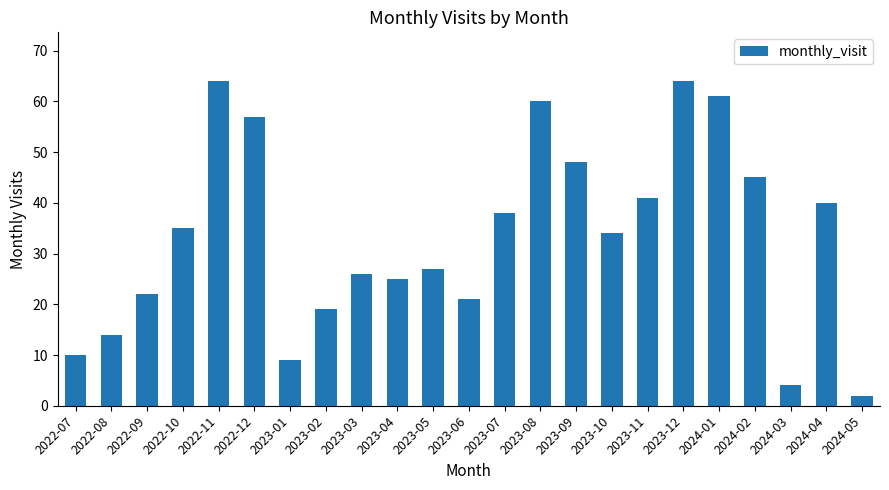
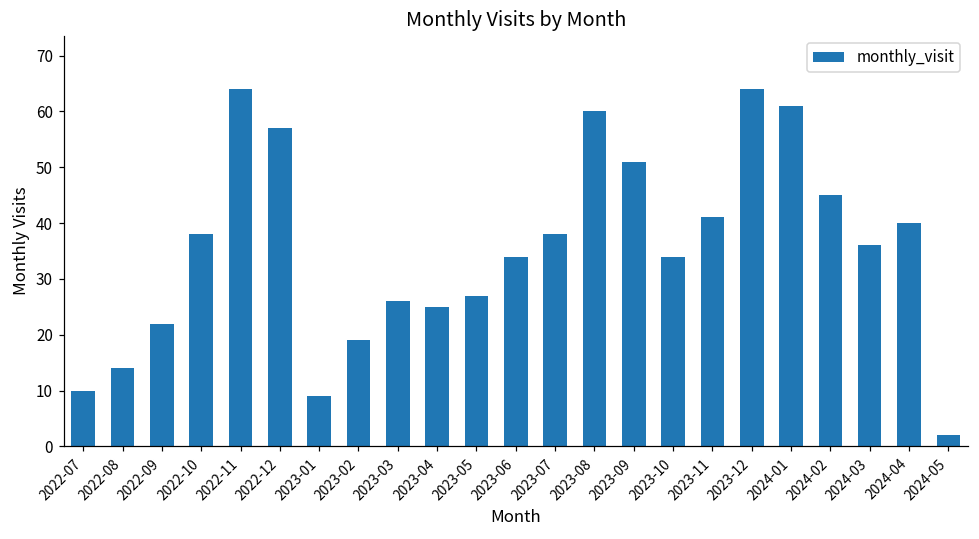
2022-10: 35 -> 38
2023-06: 21 -> 34
2023-09: 48 -> 51
2024-03: 4 -> 36
